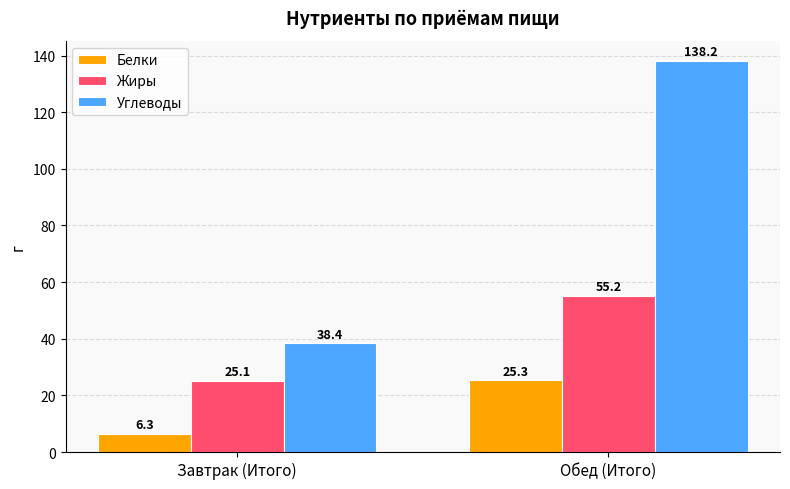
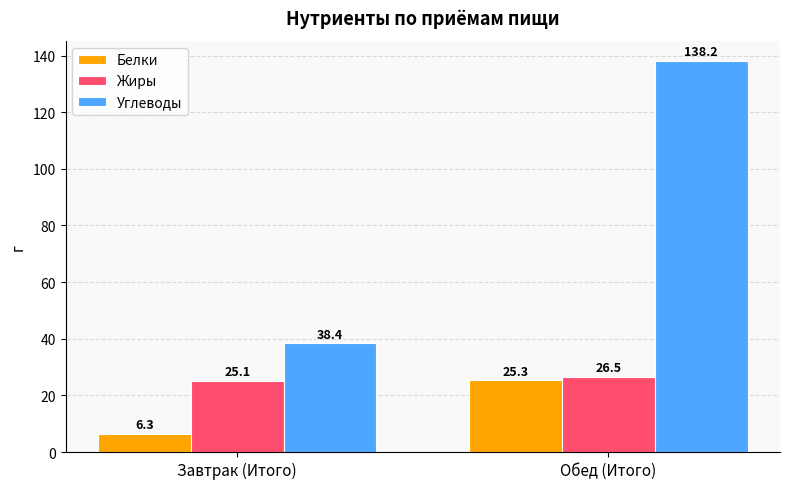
Жиры, Обед (Итого): 55.2 -> 26.5
